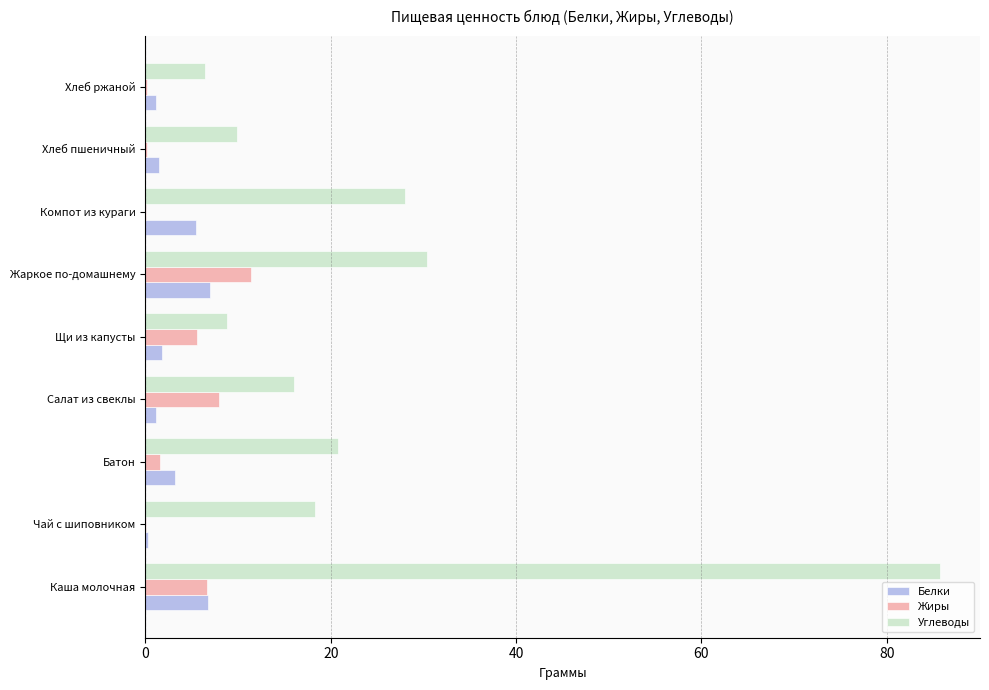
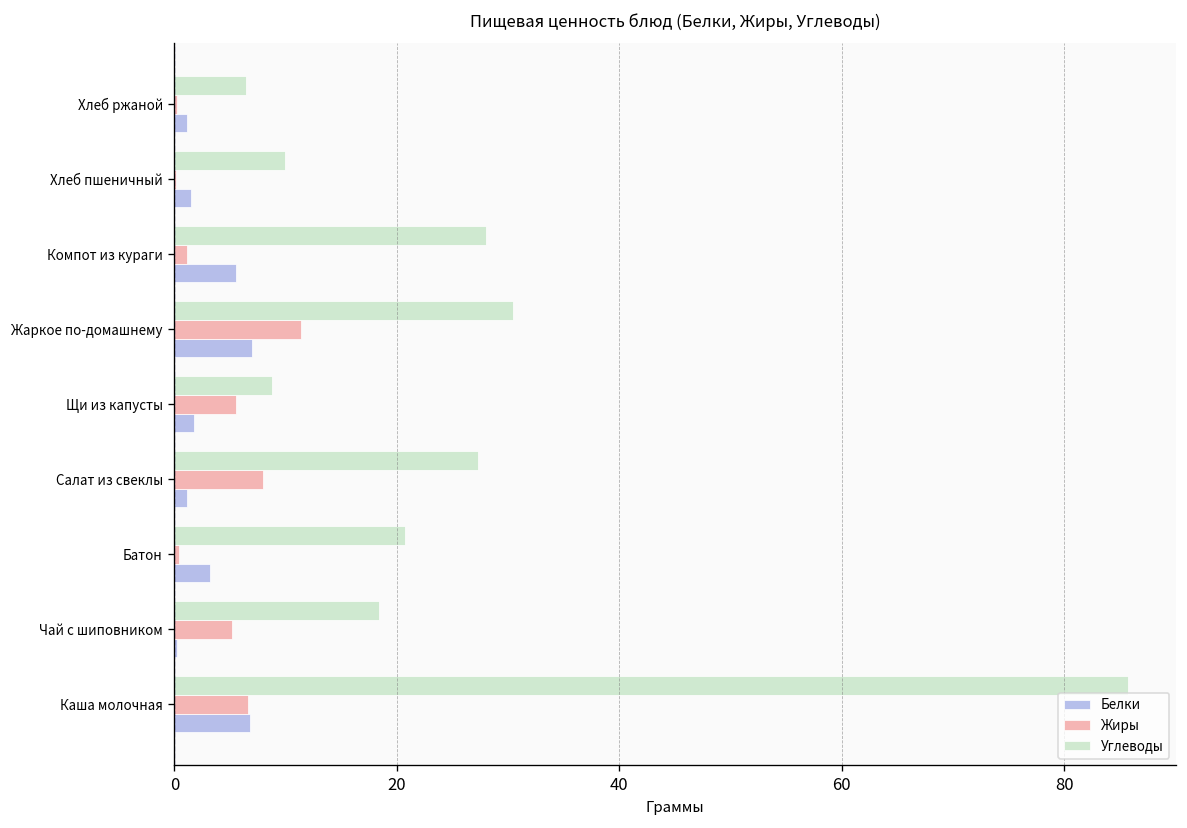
Жиры, Компот из кураги: 0 -> 1
Углеводы, Салат из свеклы: 16 -> 27
Жиры, Батон: 2 -> 0
Жиры, Чай с шиповником: 0 -> 5
